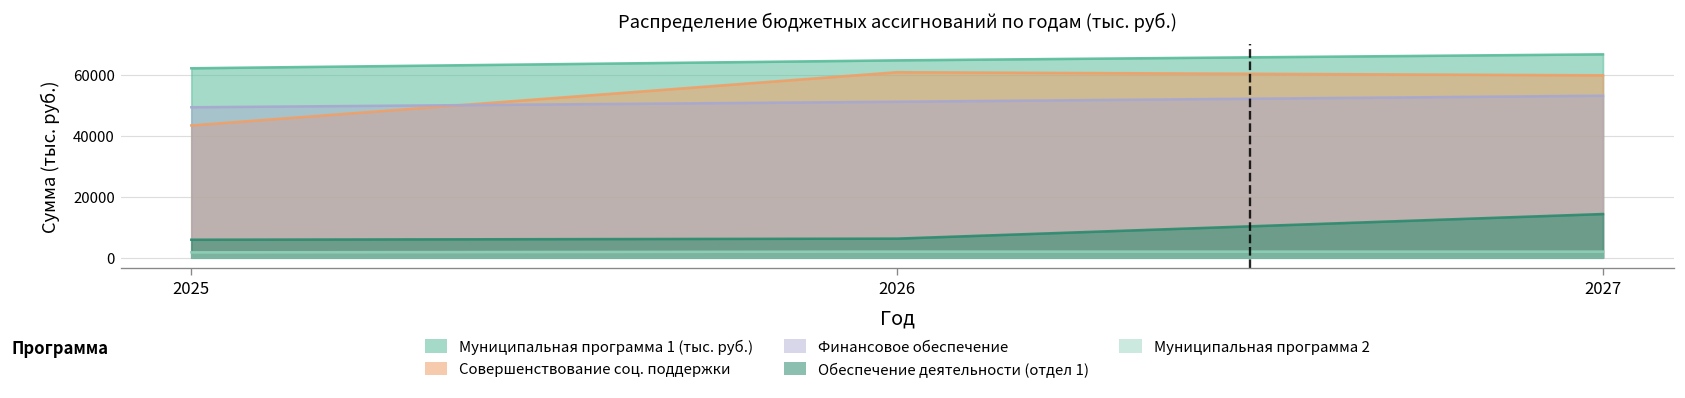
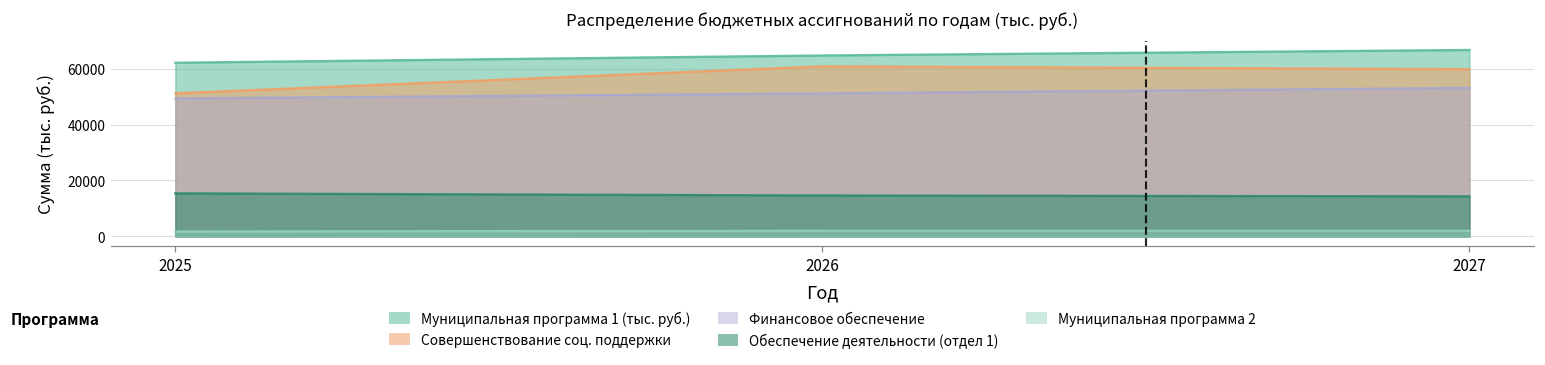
Совершенствование соц. поддержки, 2025: 43000 -> 51000
Обеспечение деятельности (отдел 1), 2025: 6000 -> 15000
Обеспечение деятельности (отдел 1), 2026: 6000 -> 15000
